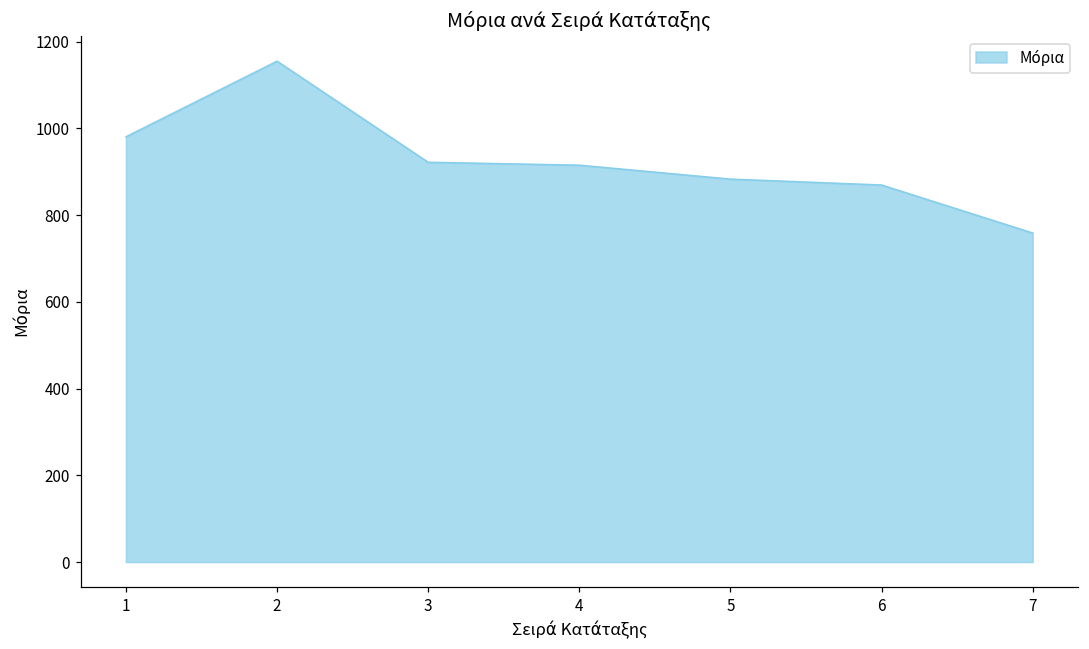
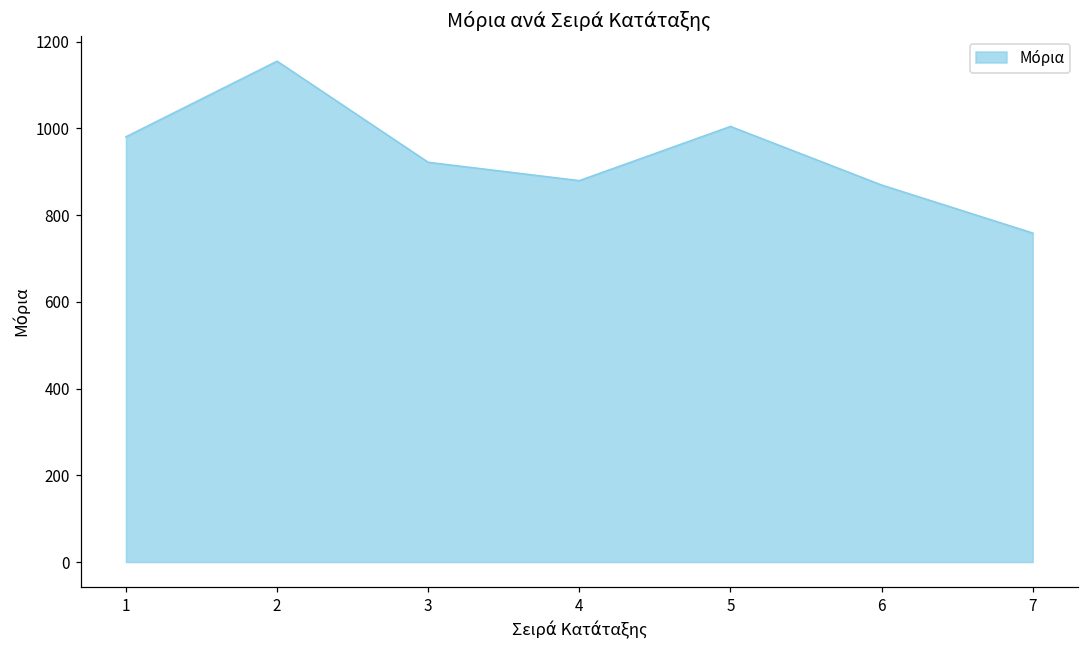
4: 920 -> 880
5: 880 -> 1000
